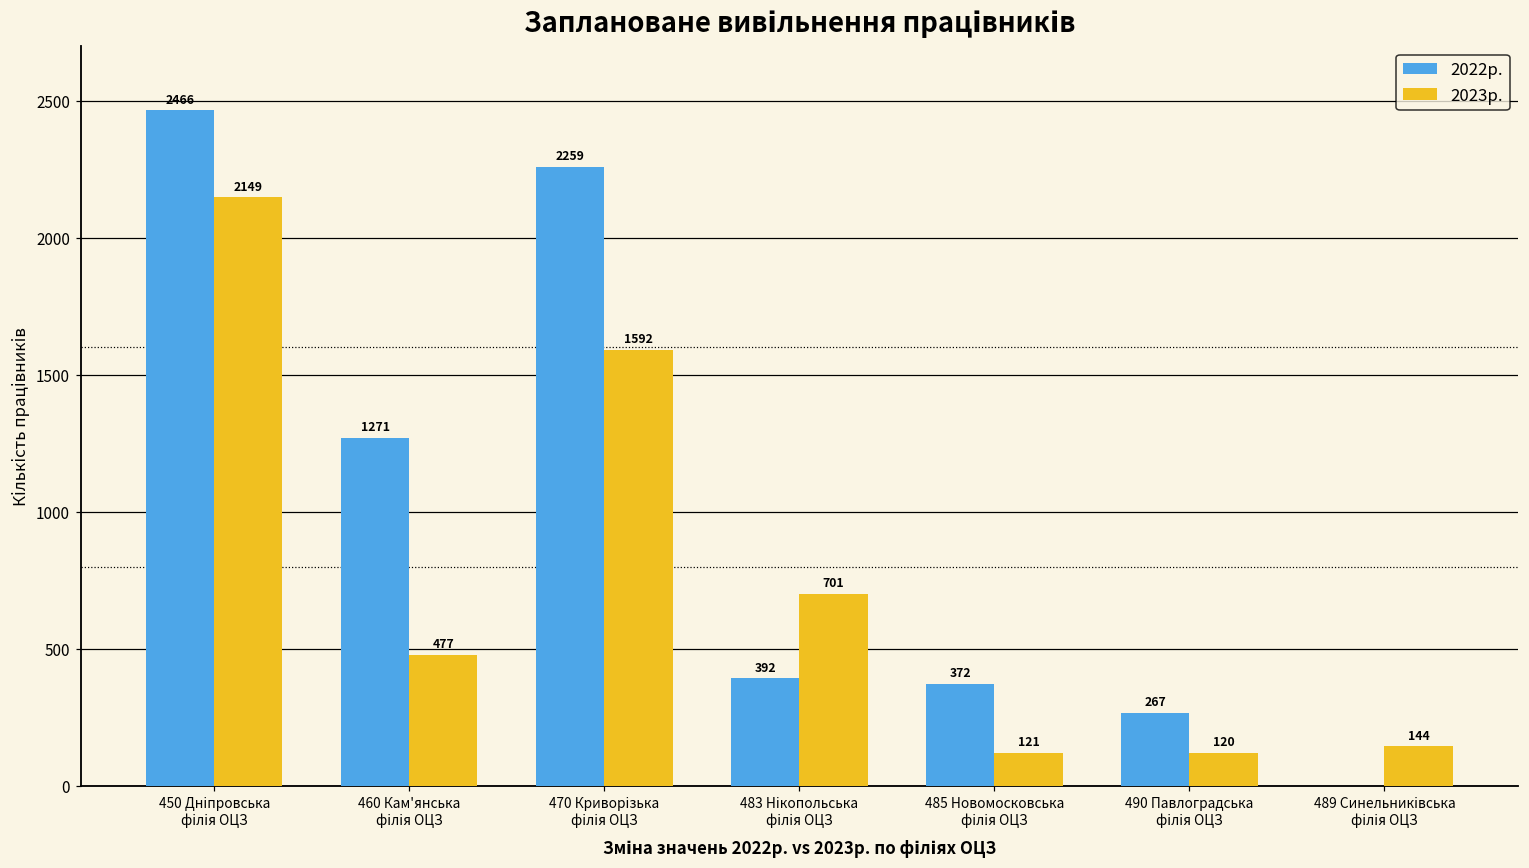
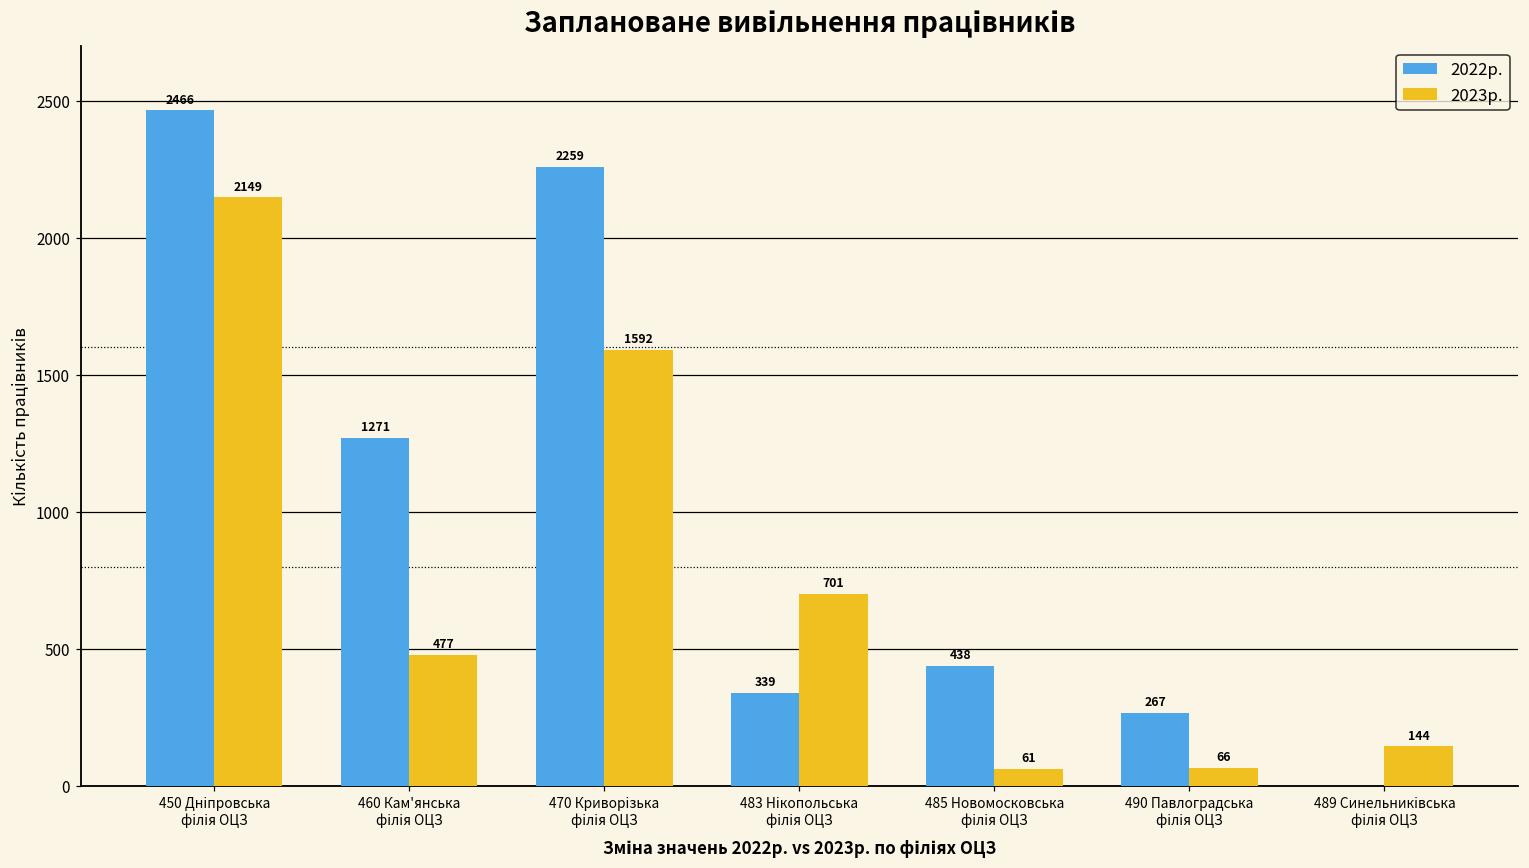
2022р., 483 Нікопольська філія ОЦЗ: 392 -> 339
2022р., 485 Новомосковська філія ОЦЗ: 372 -> 438
2023р., 485 Новомосковська філія ОЦЗ: 121 -> 61
2023р., 490 Павлоградська філія ОЦЗ: 120 -> 66
